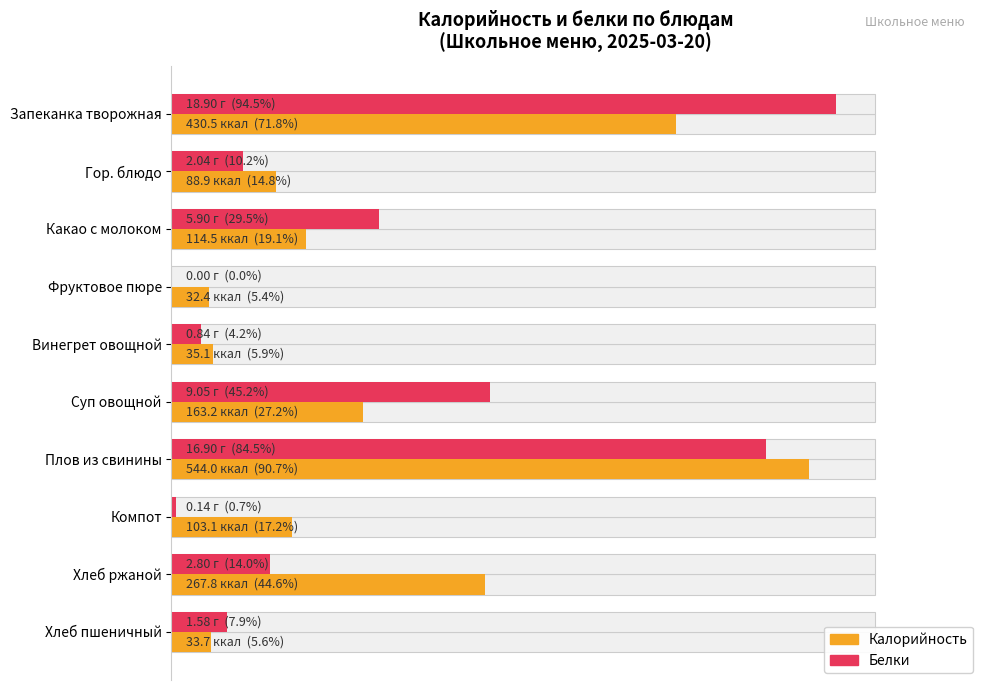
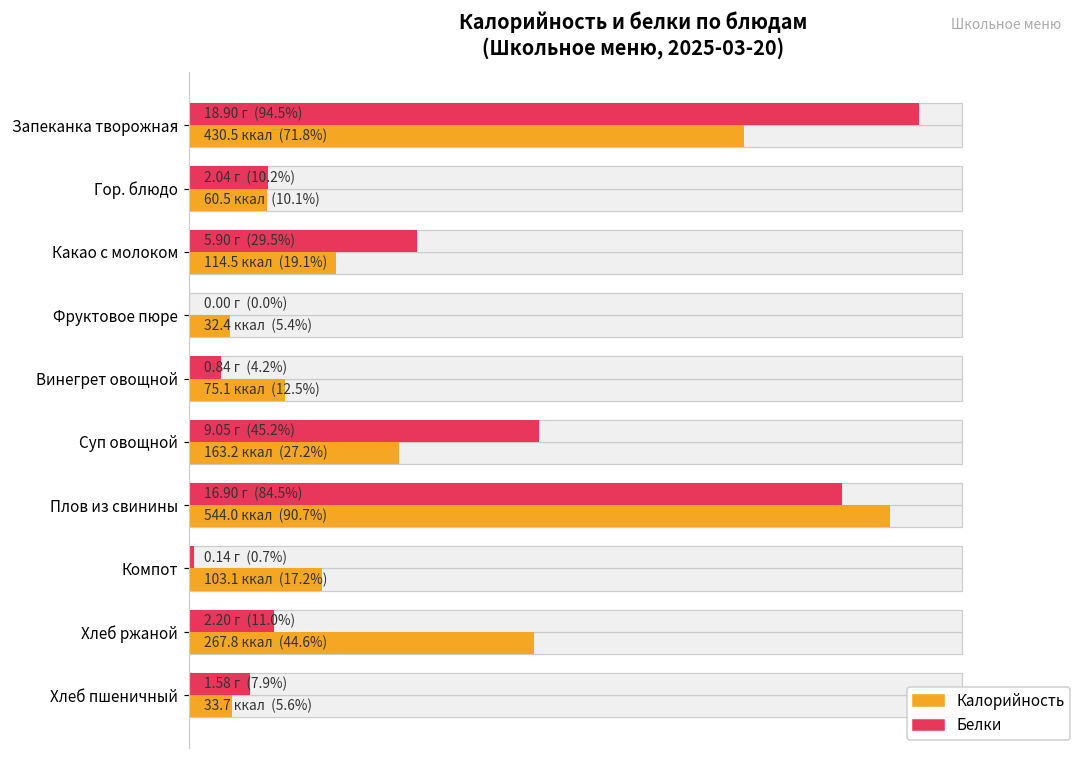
Калорийность, Гор. блюдо: 88.9 ккал (14.8%) -> 60.5 ккал (10.1%)
Калорийность, Винегрет овощной: 35.1 ккал (5.9%) -> 75.1 ккал (12.5%)
Белки, Хлеб ржаной: 2.80 г (14.0%) -> 2.20 г (11.0%)
